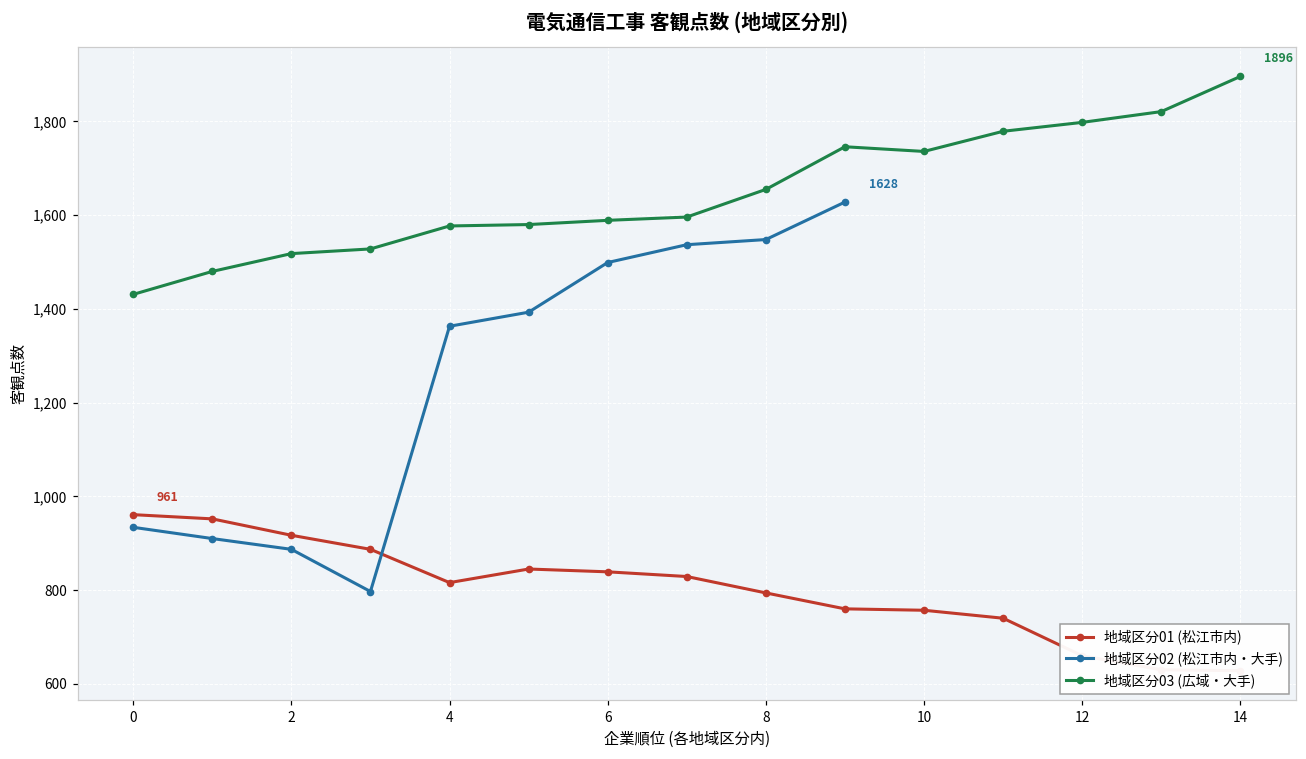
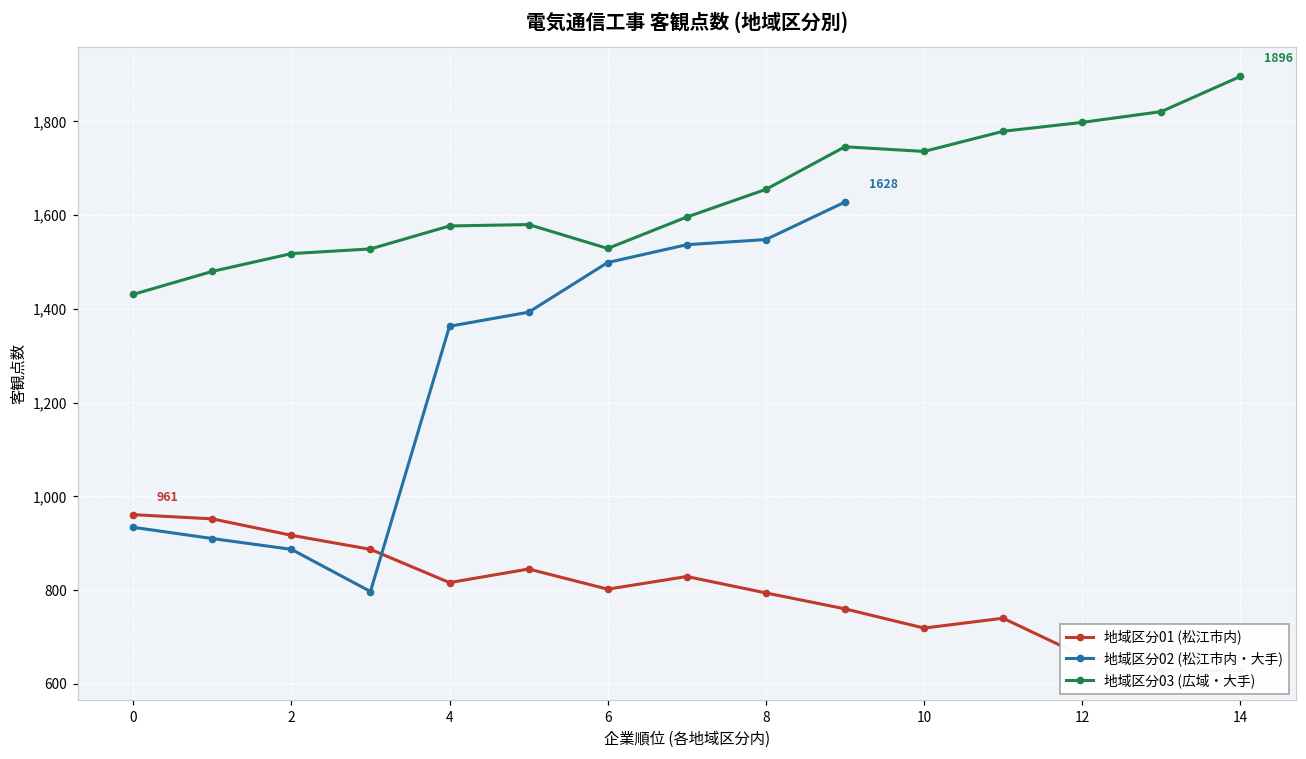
地域区分01 (松江市内), 6: 840 -> 800
地域区分03 (広域・大手), 6: 1,590 -> 1,530
地域区分01 (松江市内), 10: 760 -> 720
